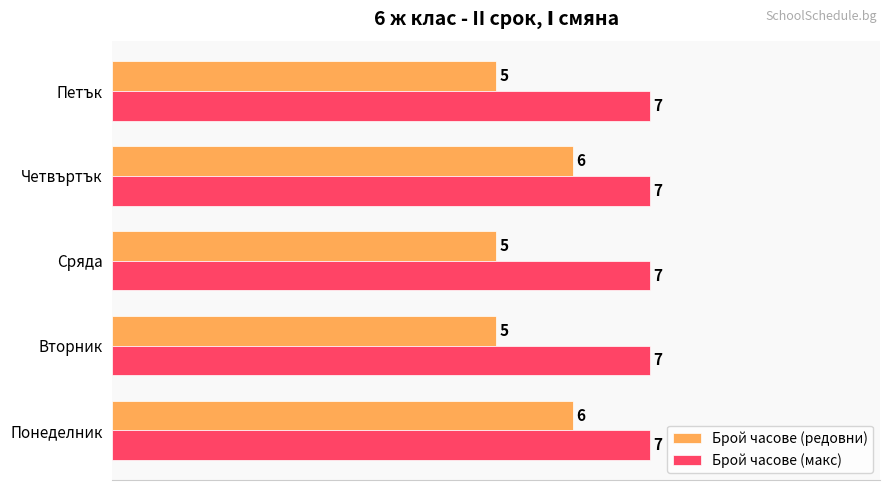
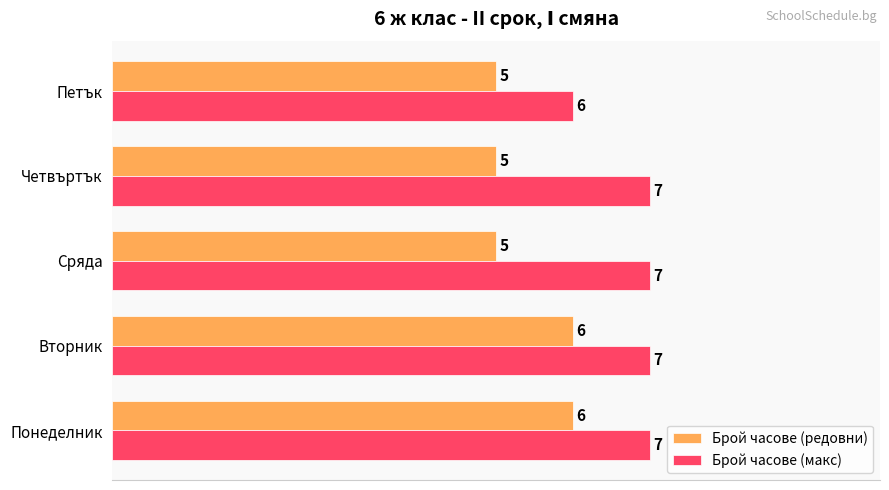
Брой часове (макс), Петък: 7 -> 6
Брой часове (редовни), Четвъртък: 6 -> 5
Брой часове (редовни), Вторник: 5 -> 6
